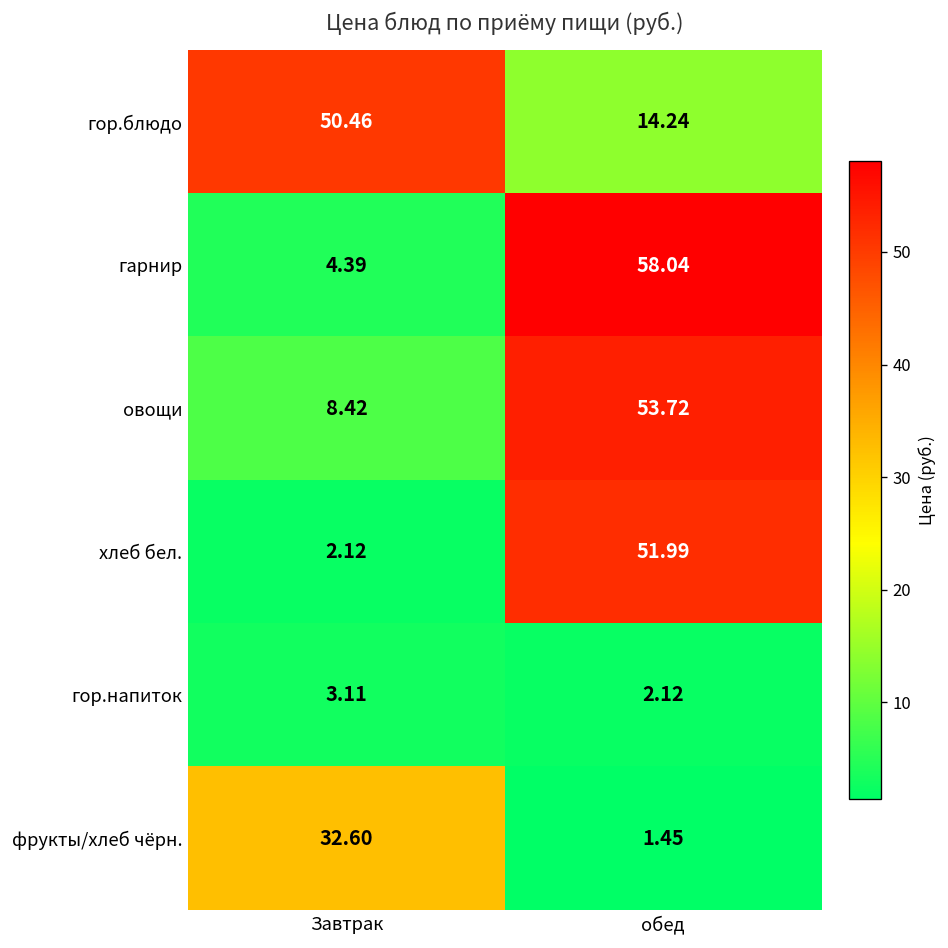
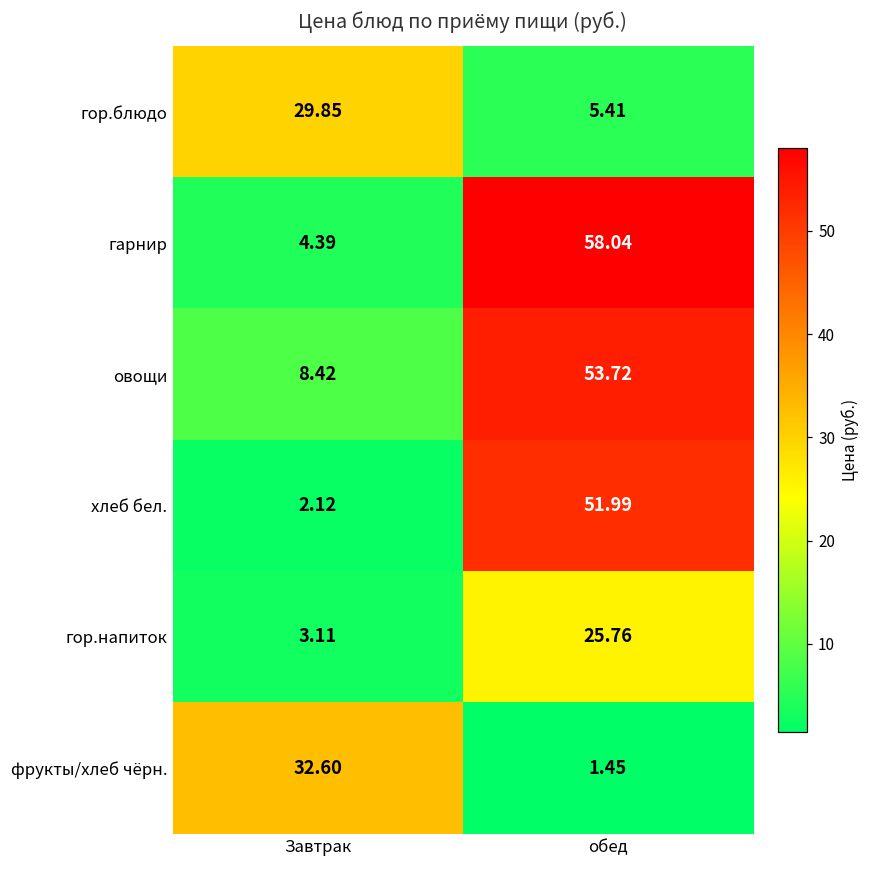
гор.блюдо, Завтрак: 50.46 -> 29.85
гор.блюдо, обед: 14.24 -> 5.41
гор.напиток, обед: 2.12 -> 25.76
